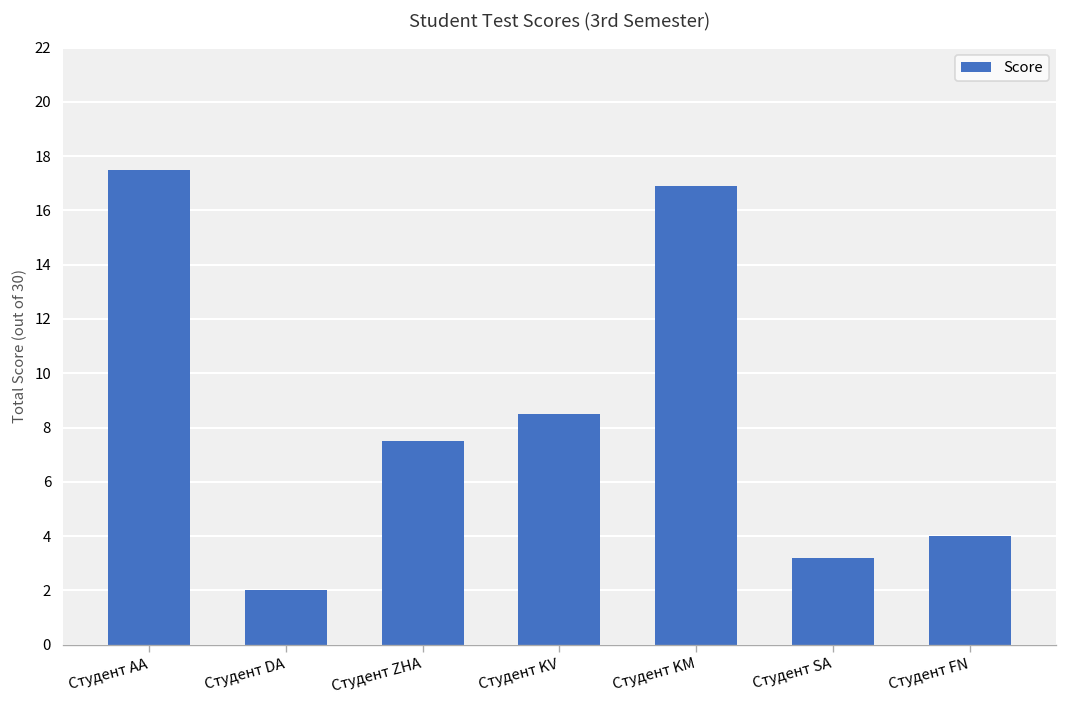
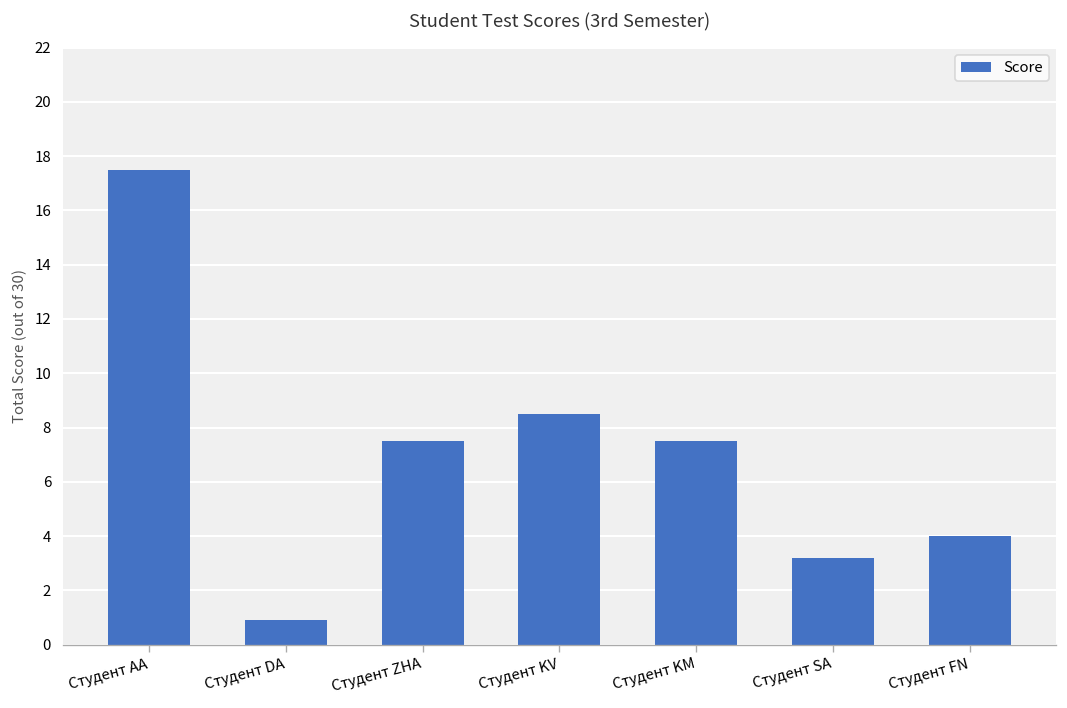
Студент DA: 2.0 -> 0.9
Студент KM: 16.9 -> 7.5
